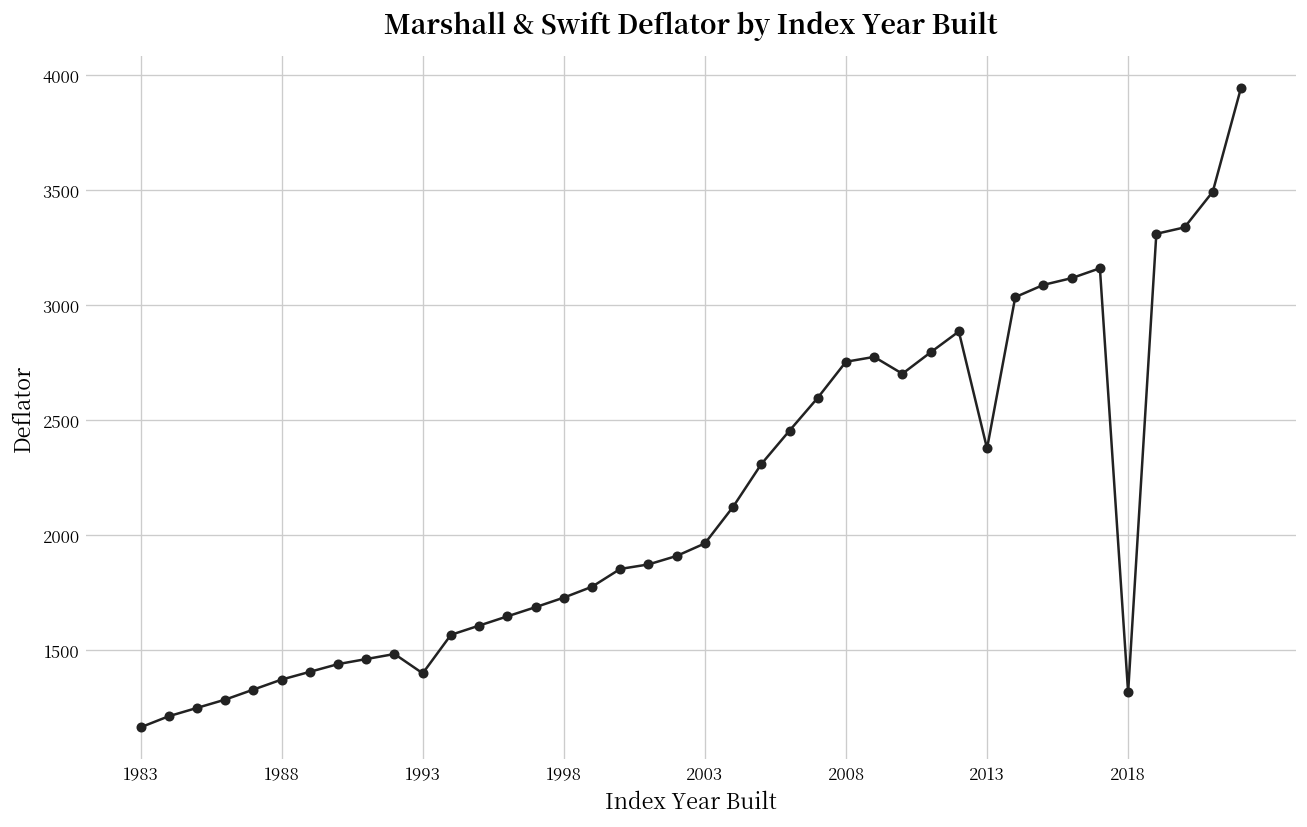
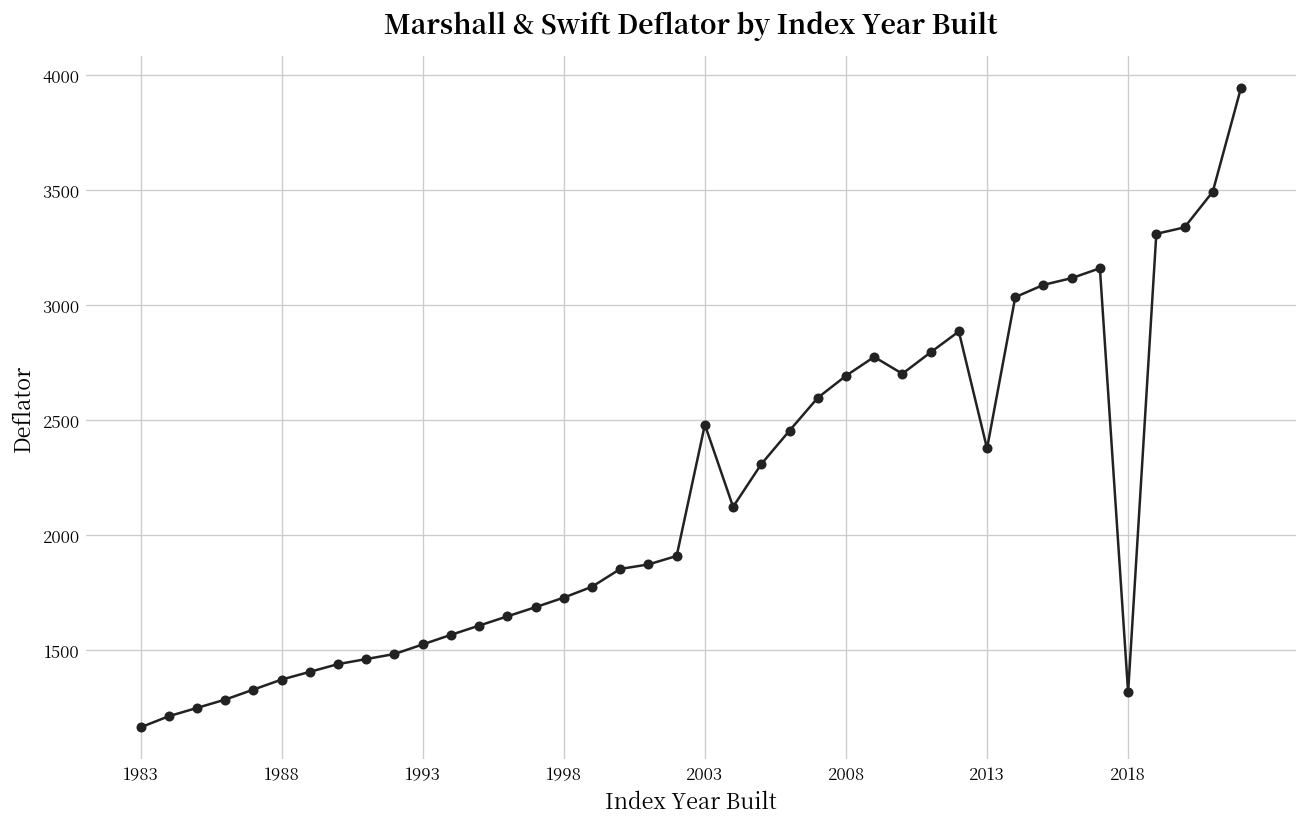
1993: 1400 -> 1520
2003: 1960 -> 2480
2008: 2750 -> 2690
